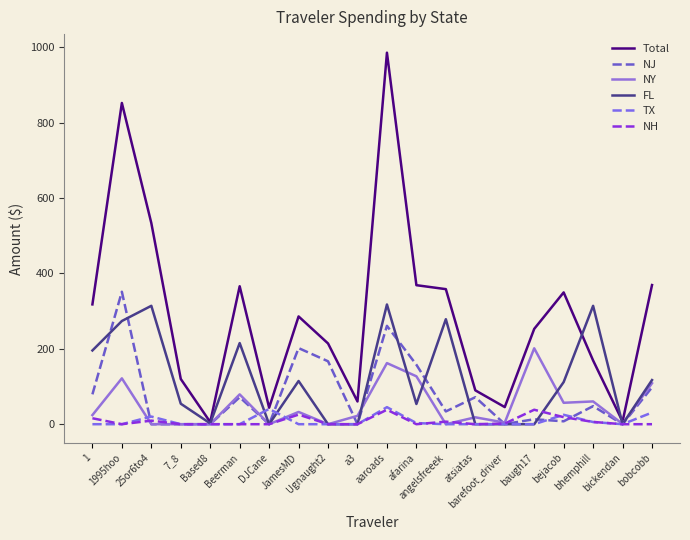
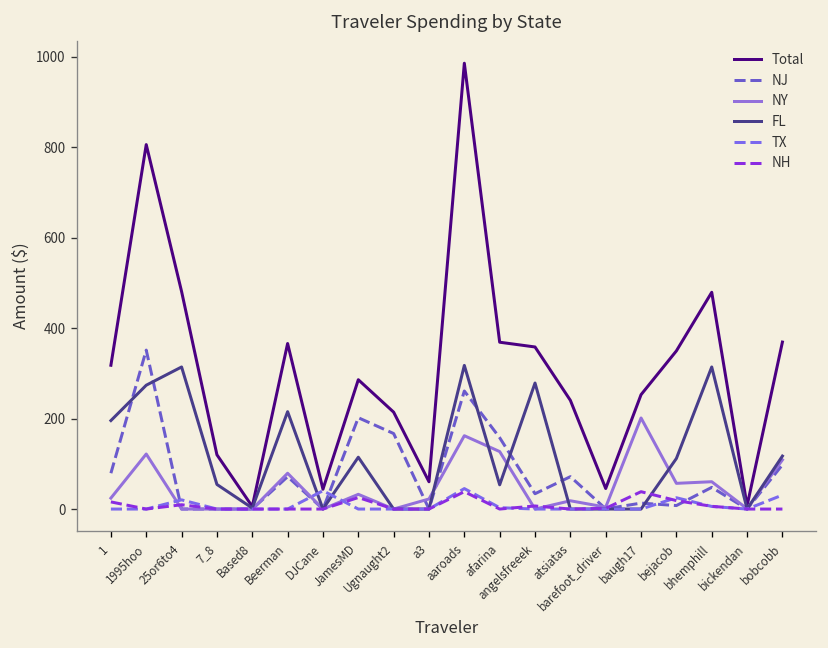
Total, 1995hoo: 850 -> 810
Total, 25or6to4: 530 -> 480
Total, atsiatas: 90 -> 240
Total, bhemphill: 170 -> 480
